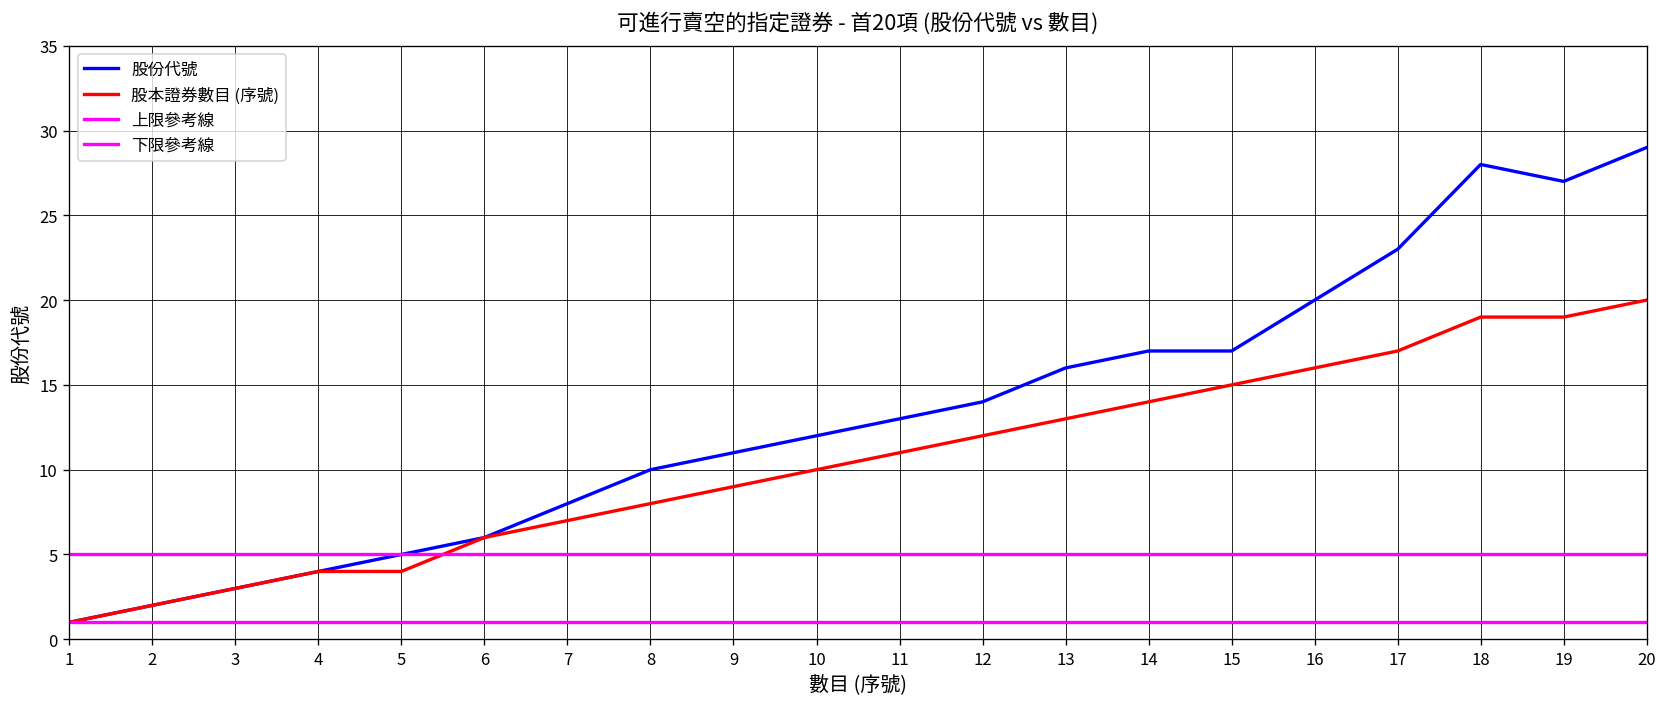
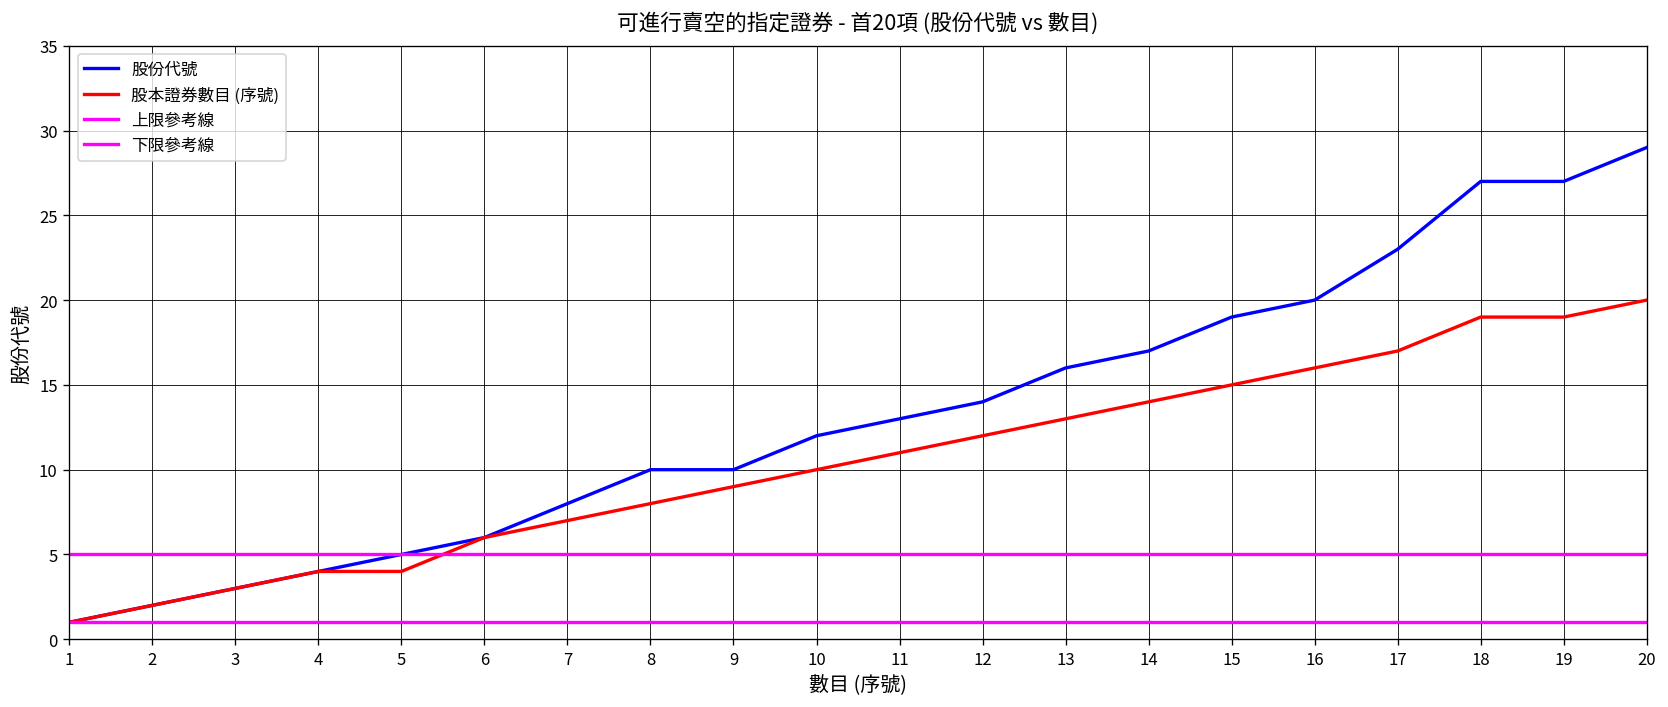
股份代號, 9: 11 -> 10
股份代號, 15: 17 -> 19
股份代號, 18: 28 -> 27
